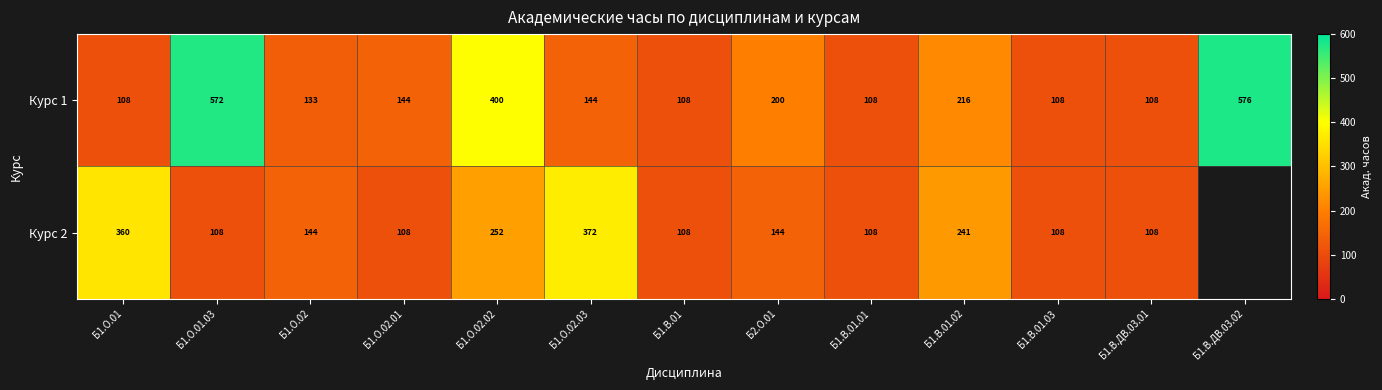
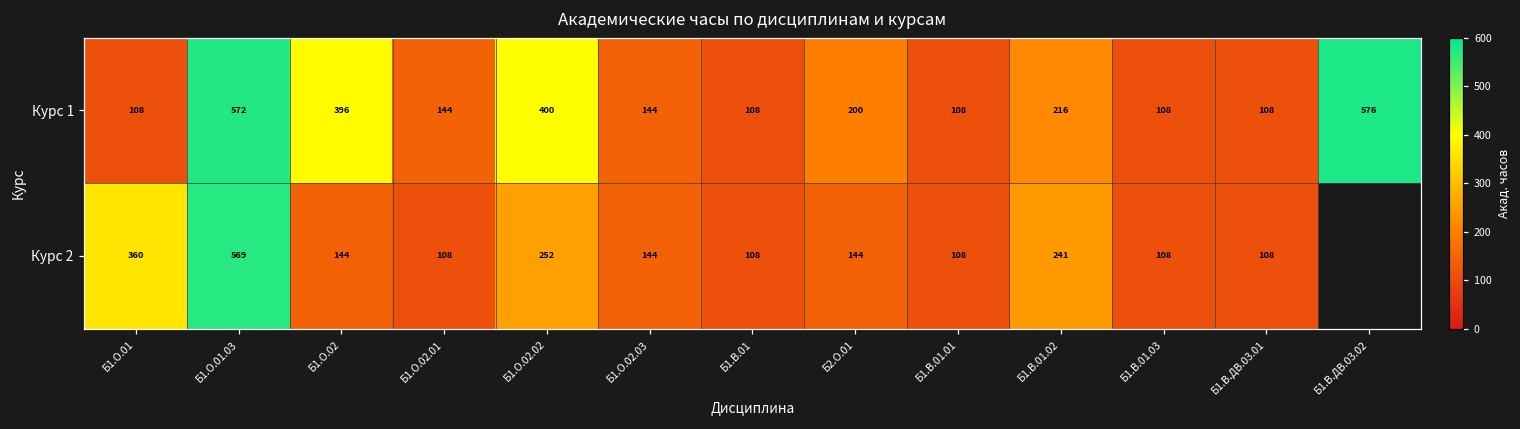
Курс 1, Б1.О.02: 133 -> 396
Курс 2, Б1.О.01.03: 108 -> 569
Курс 2, Б1.О.02.03: 372 -> 144
